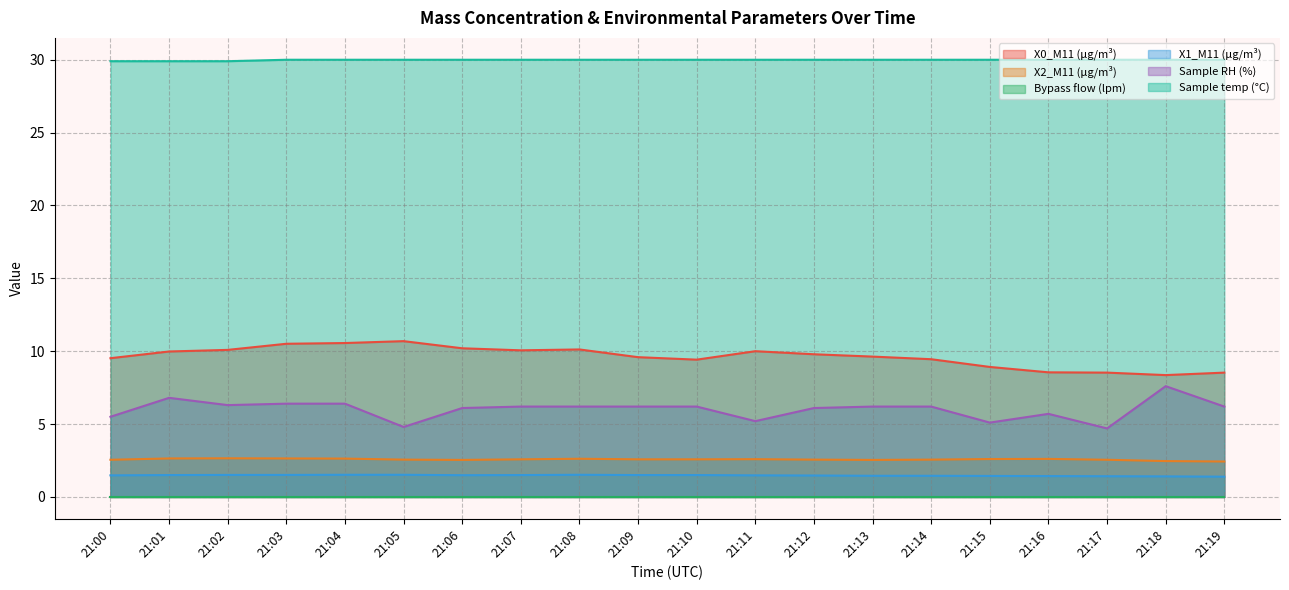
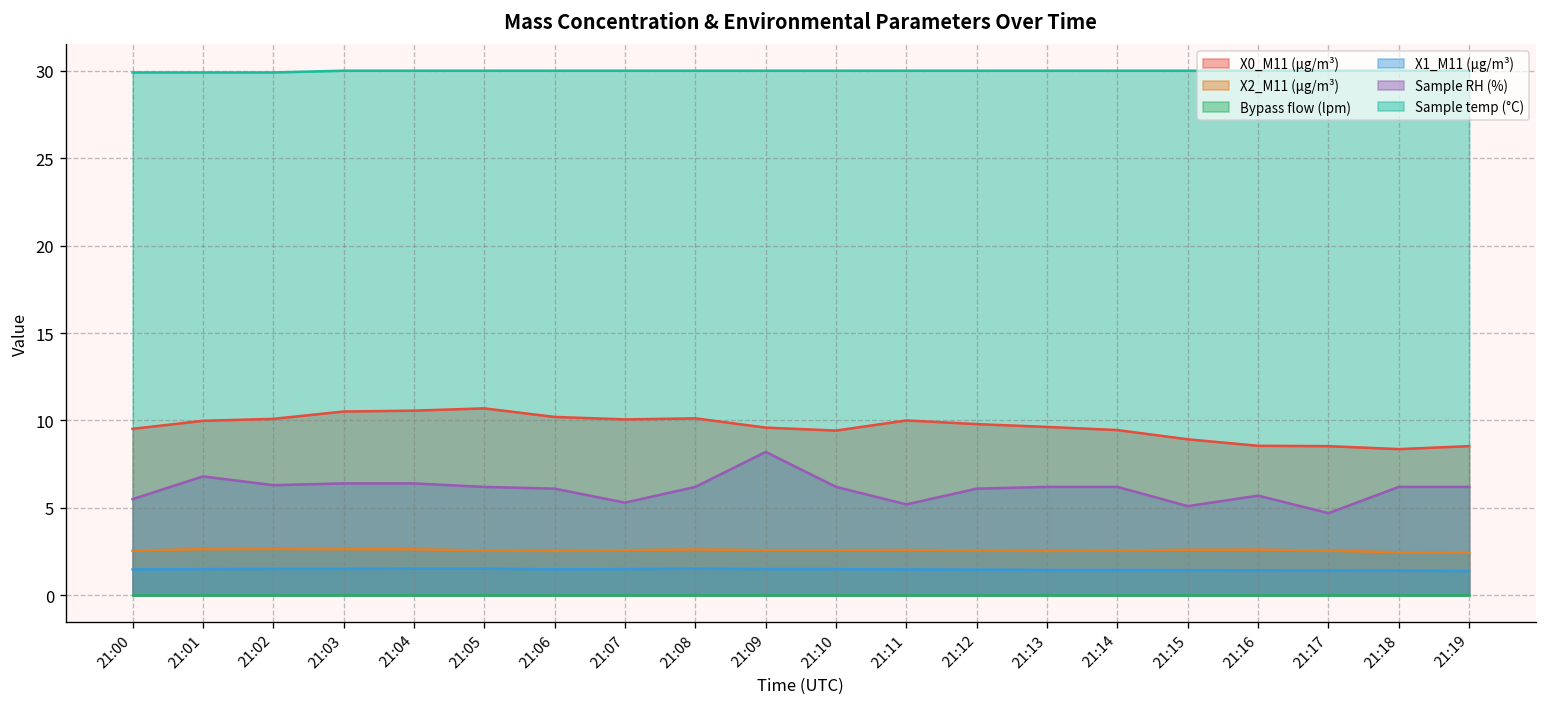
Sample RH (%), 21:05: 4.8 -> 6.2
Sample RH (%), 21:07: 6.2 -> 5.3
Sample RH (%), 21:09: 6.2 -> 8.2
Sample RH (%), 21:18: 7.6 -> 6.2
